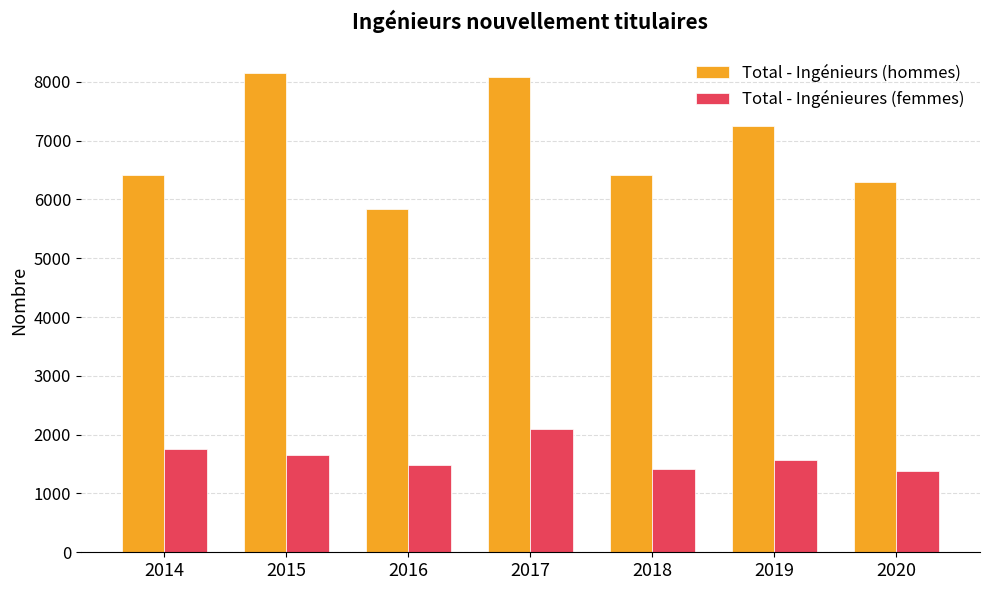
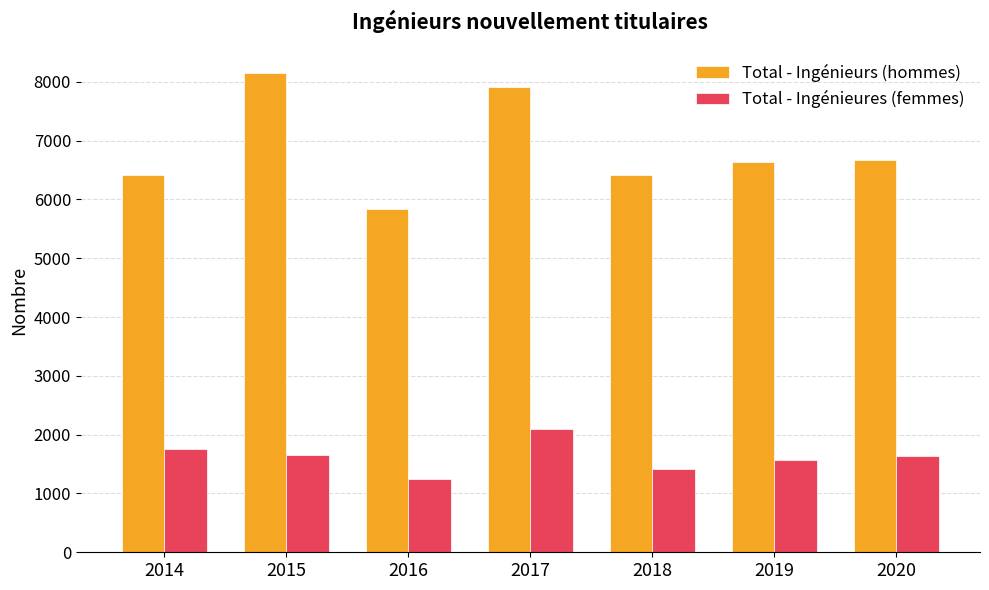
Total - Ingénieures (femmes), 2016: 1500 -> 1300
Total - Ingénieurs (hommes), 2017: 8100 -> 7900
Total - Ingénieurs (hommes), 2019: 7300 -> 6600
Total - Ingénieurs (hommes), 2020: 6300 -> 6700
Total - Ingénieures (femmes), 2020: 1400 -> 1600
